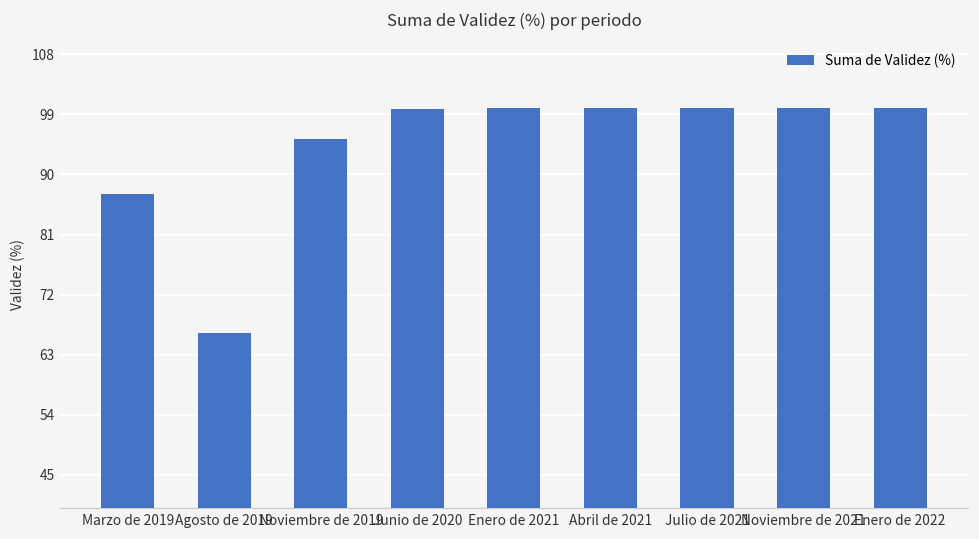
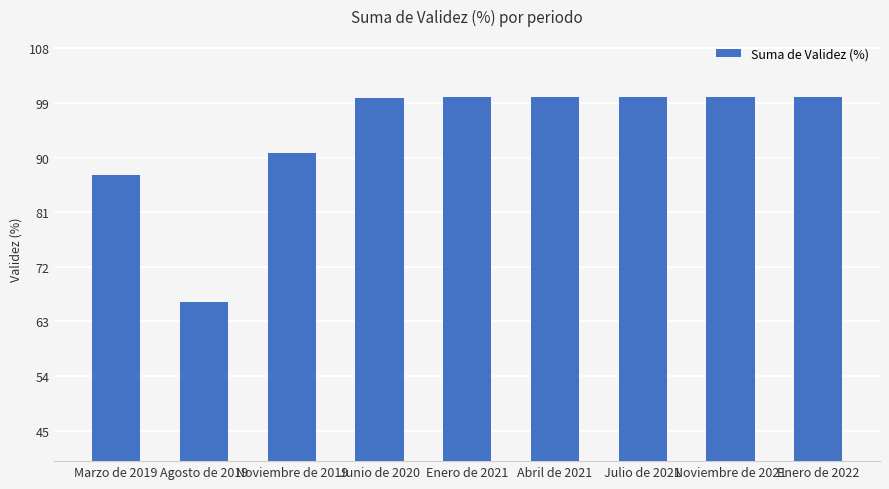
Noviembre de 2019: 95 -> 91
